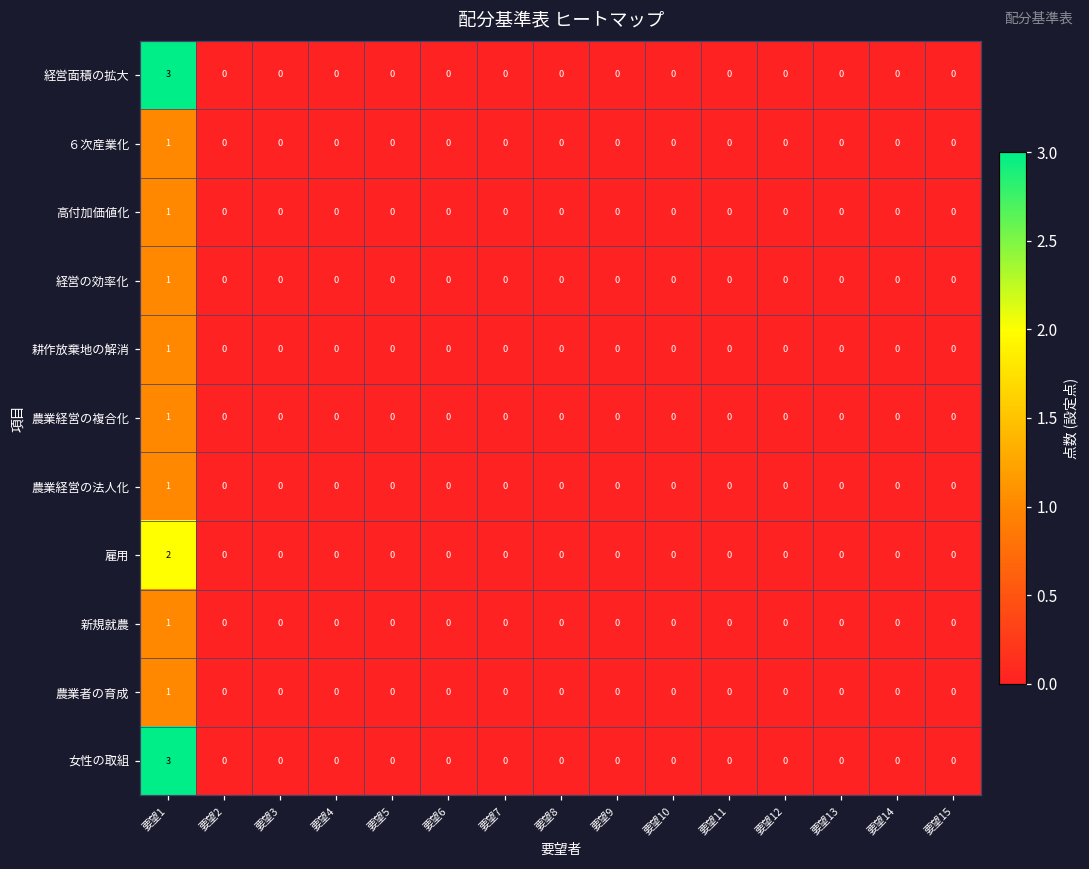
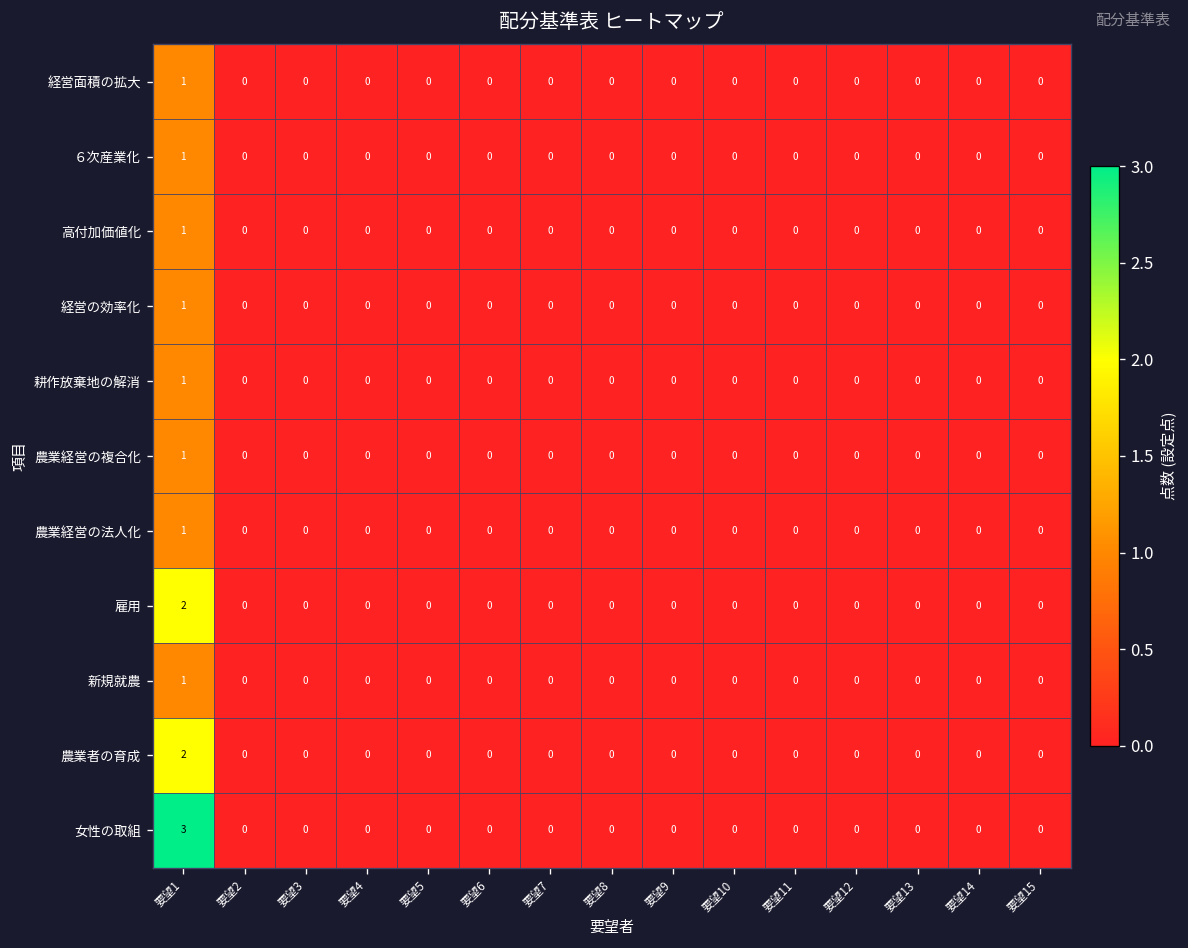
経営面積の拡大, 要望1: 3 -> 1
農業者の育成, 要望1: 1 -> 2
